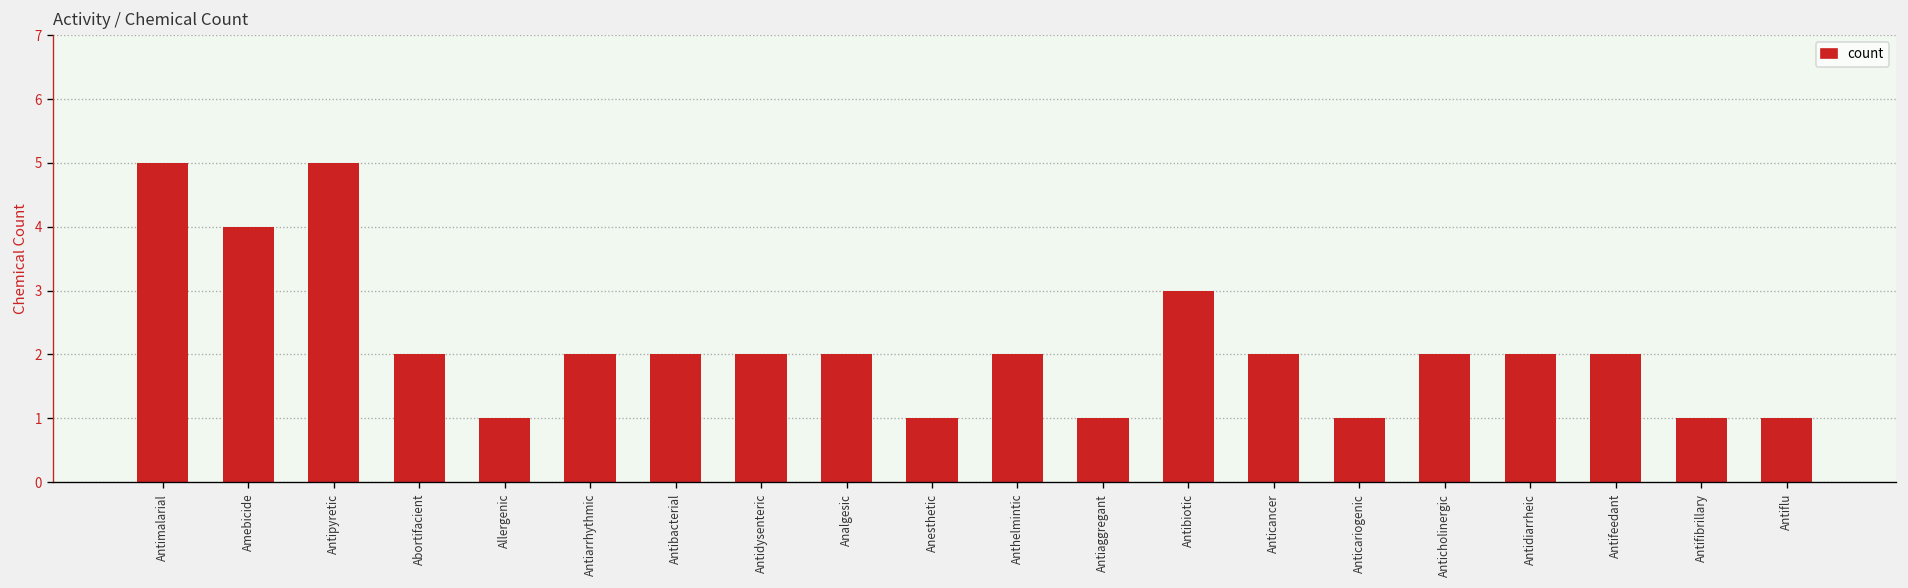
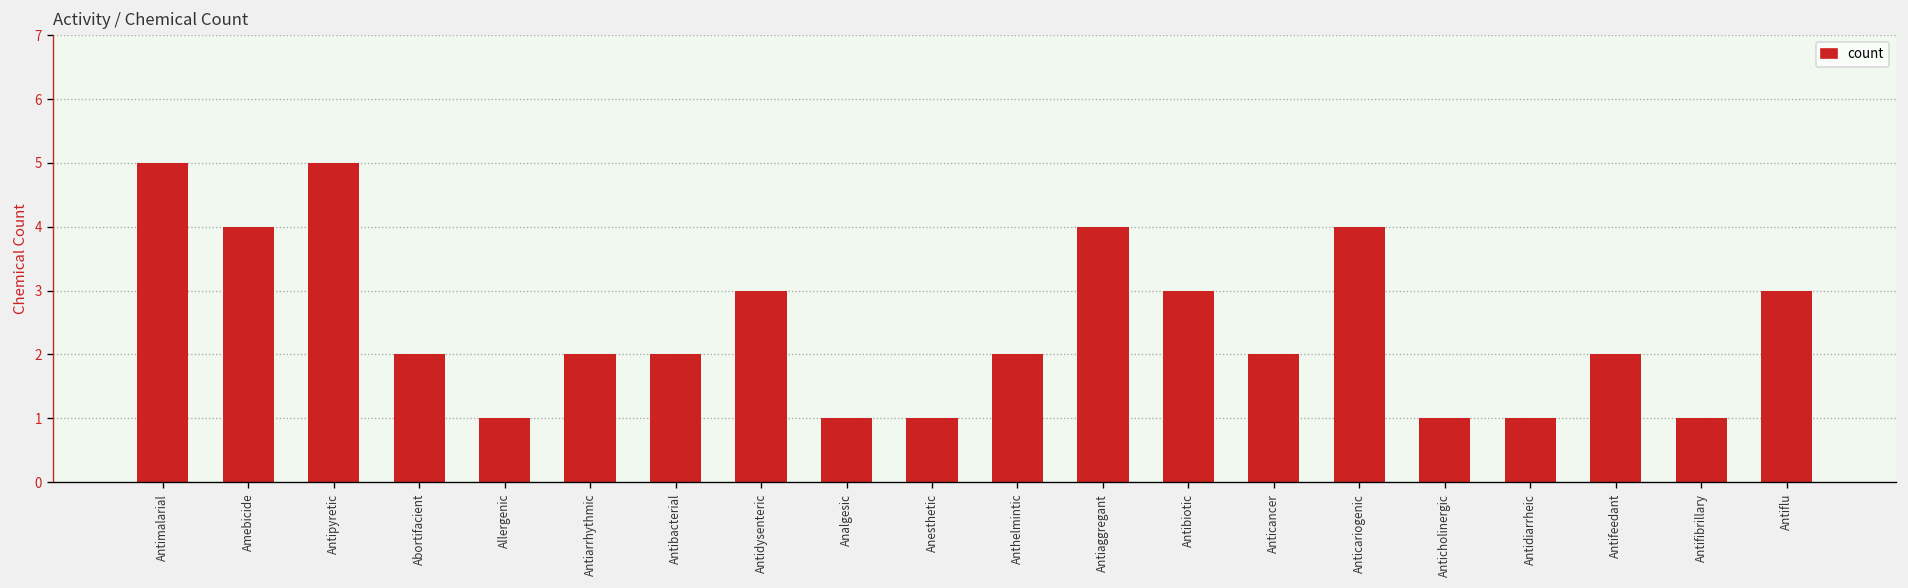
Antidysenteric: 2 -> 3
Analgesic: 2 -> 1
Antiaggregant: 1 -> 4
Anticariogenic: 1 -> 4
Anticholinergic: 2 -> 1
Antidiarrheic: 2 -> 1
Antiflu: 1 -> 3
